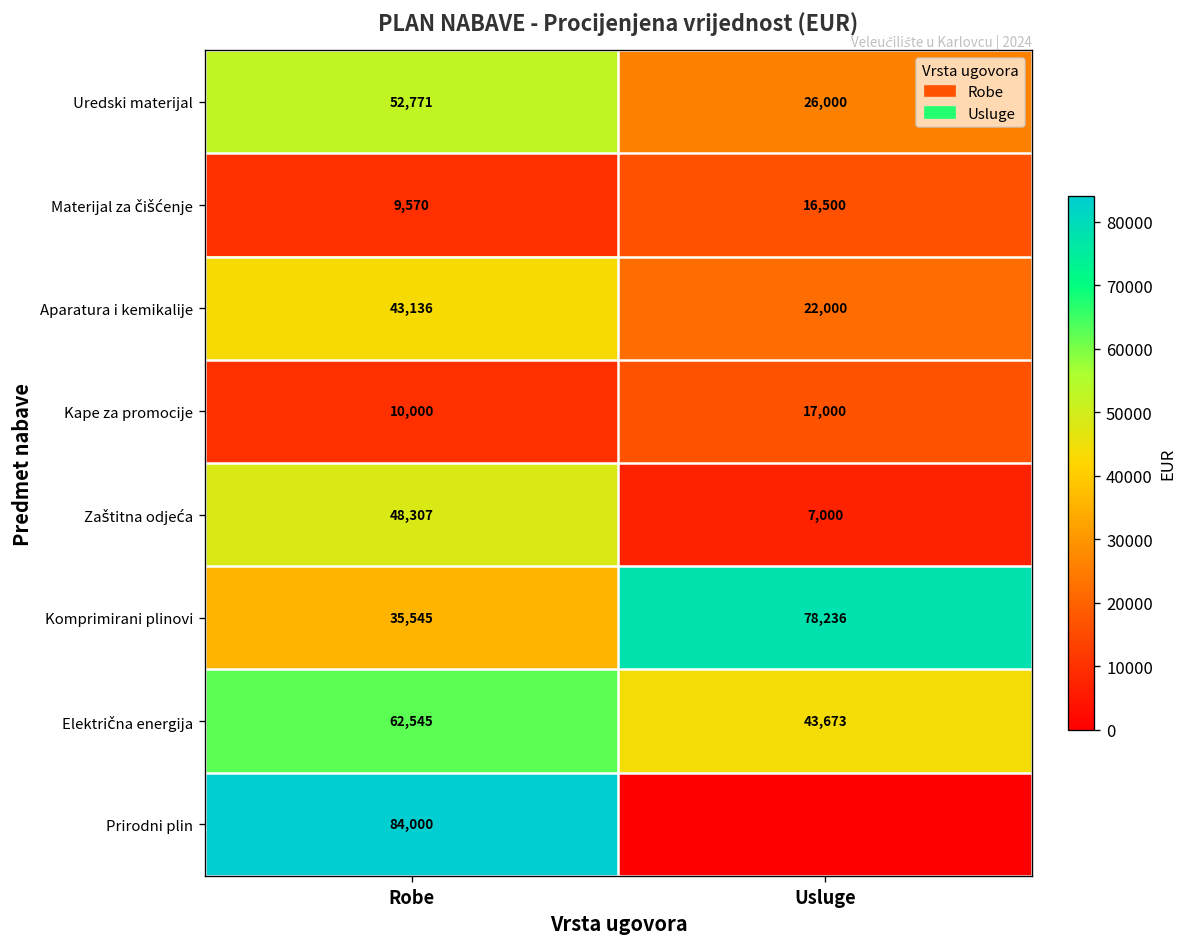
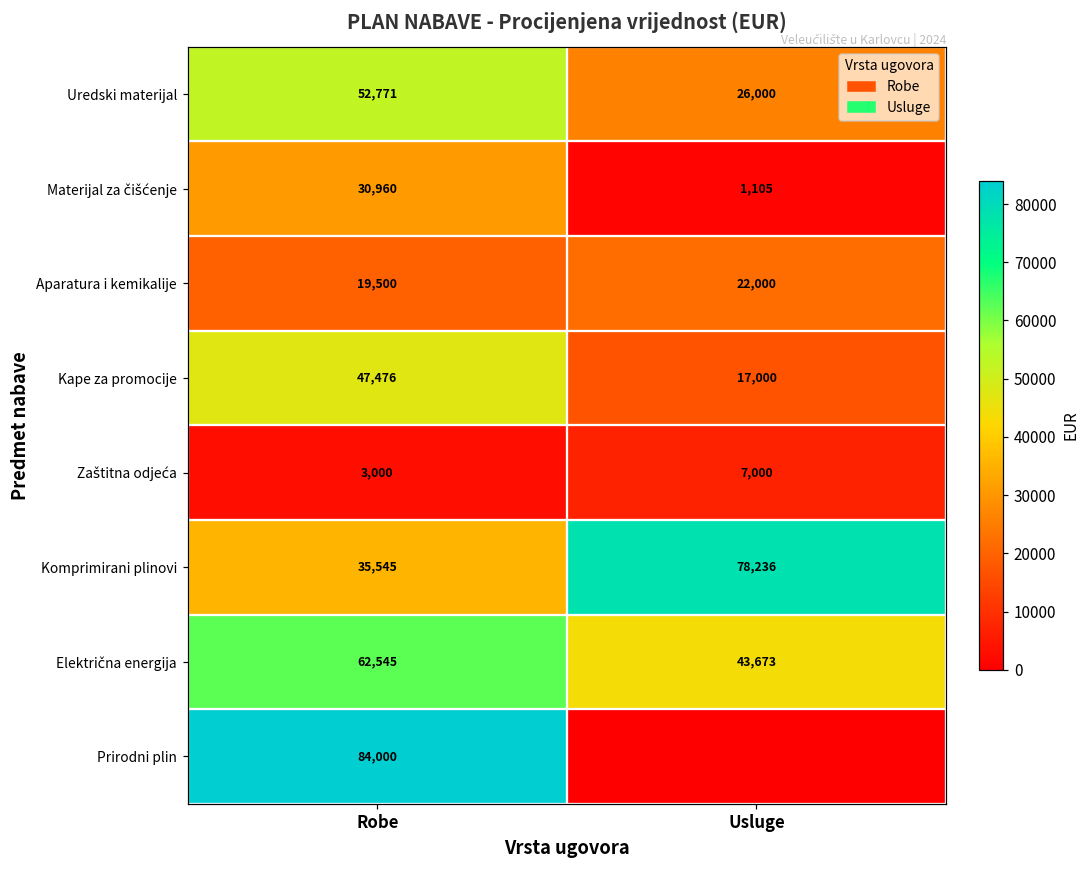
Materijal za čišćenje, Robe: 9,570 -> 30,960
Materijal za čišćenje, Usluge: 16,500 -> 1,105
Aparatura i kemikalije, Robe: 43,136 -> 19,500
Kape za promocije, Robe: 10,000 -> 47,476
Zaštitna odjeća, Robe: 48,307 -> 3,000
